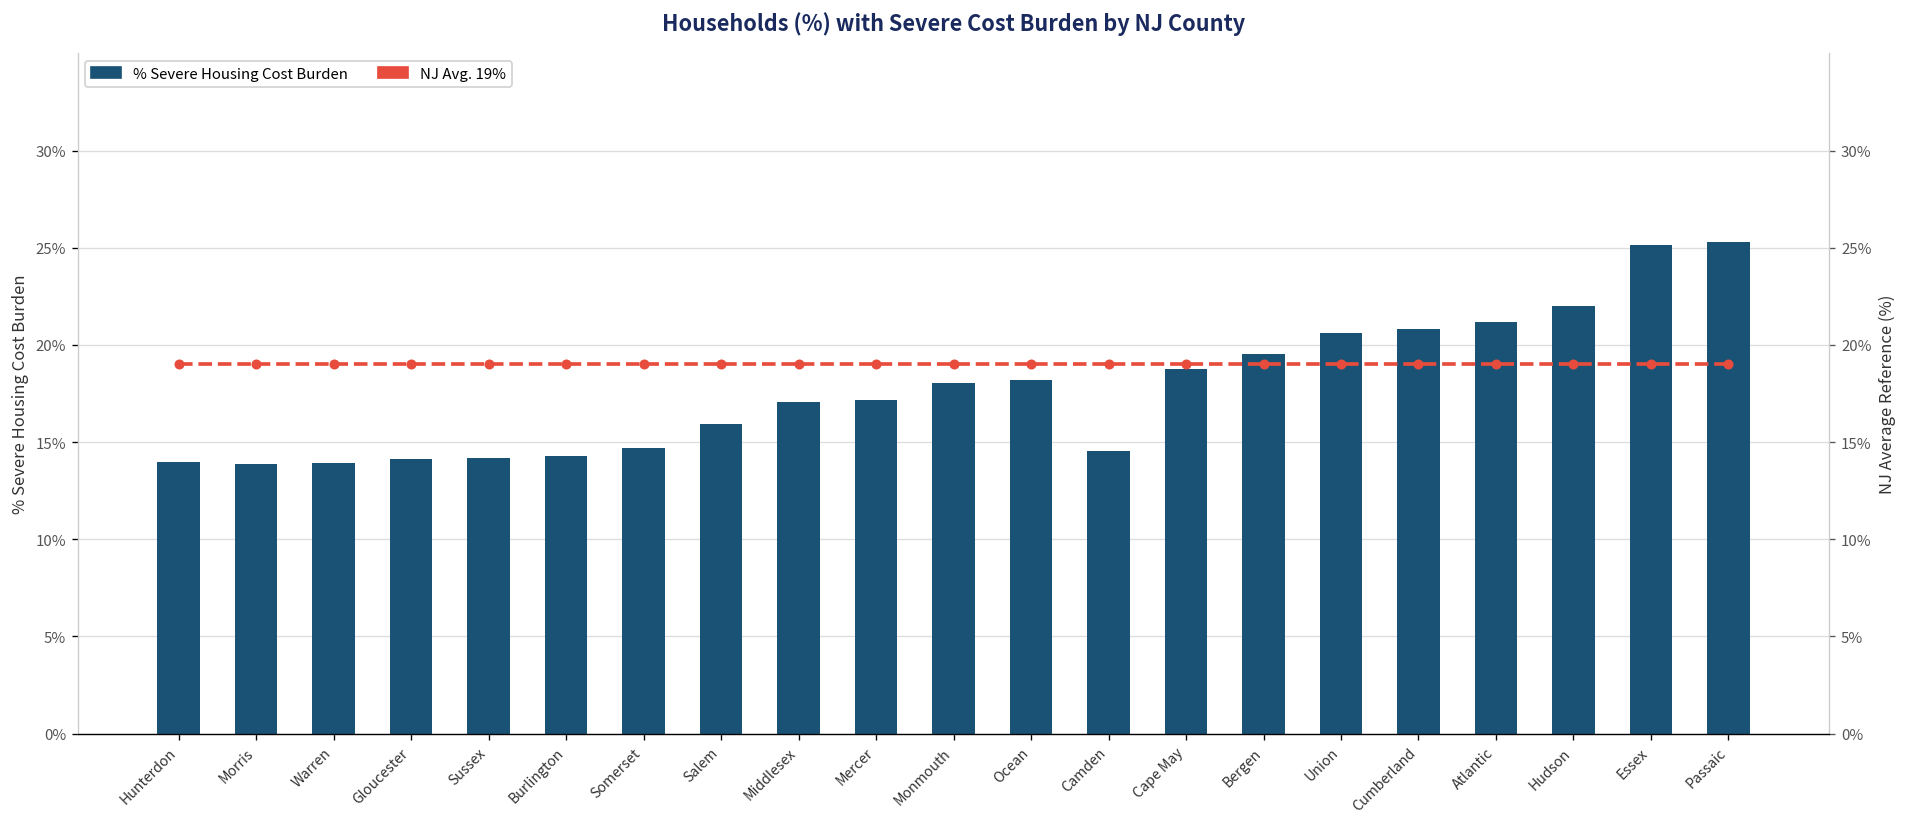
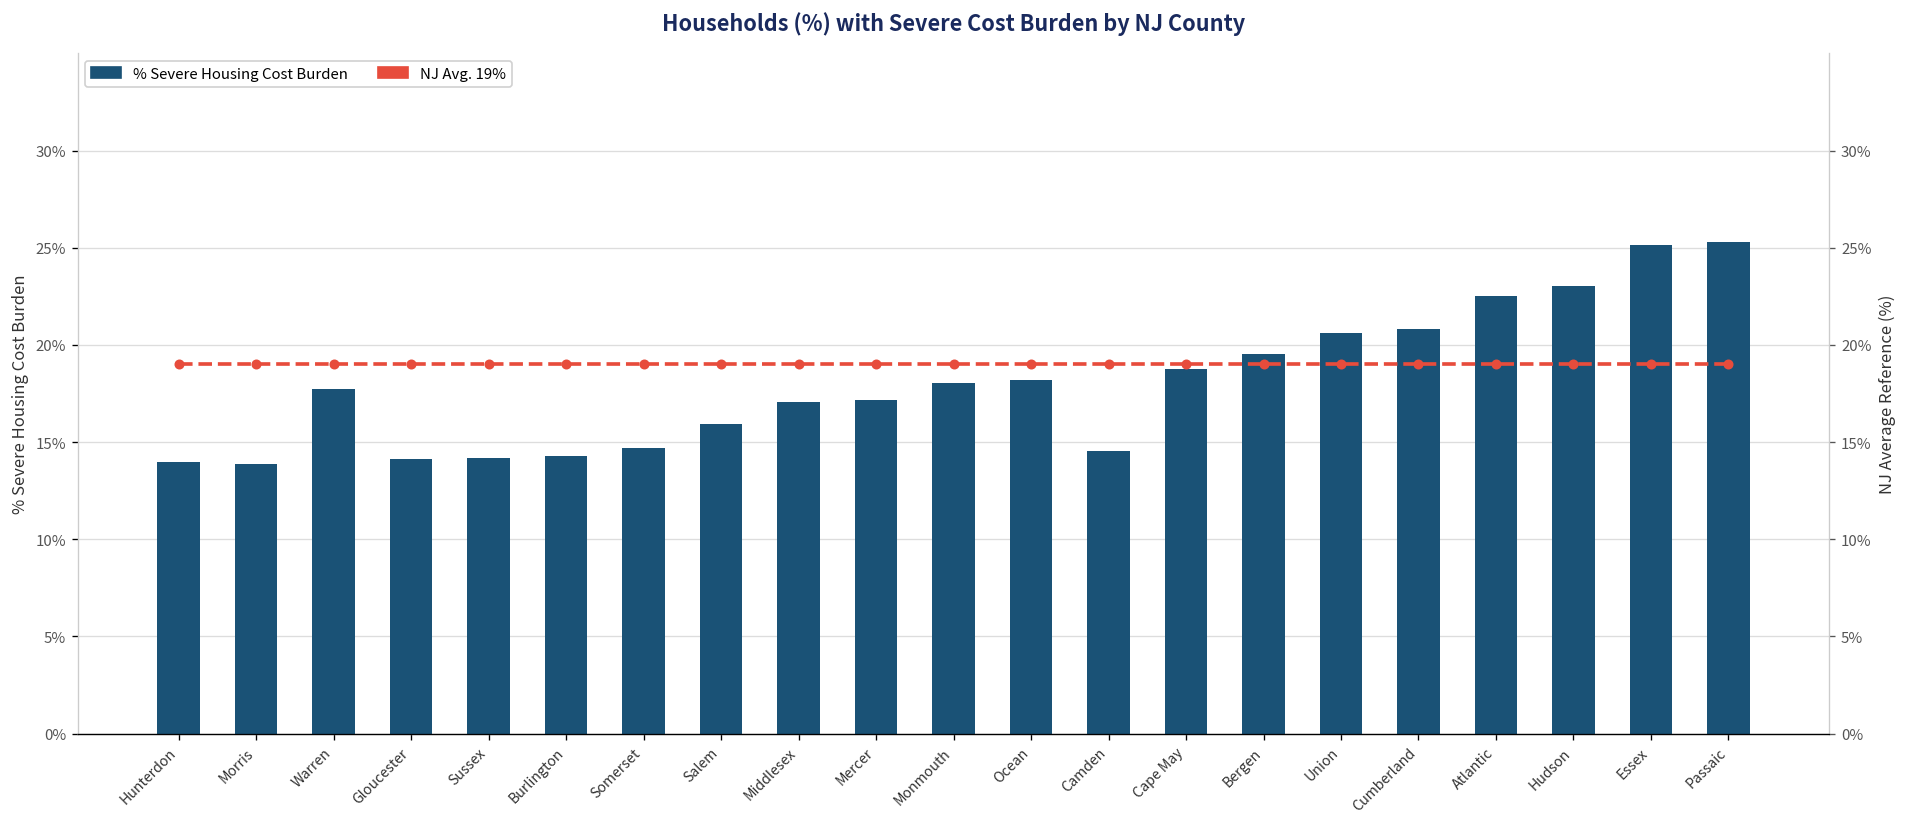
% Severe Housing Cost Burden, Warren: 13.9% -> 17.7%
% Severe Housing Cost Burden, Atlantic: 21.2% -> 22.5%
% Severe Housing Cost Burden, Hudson: 22.0% -> 23.0%
